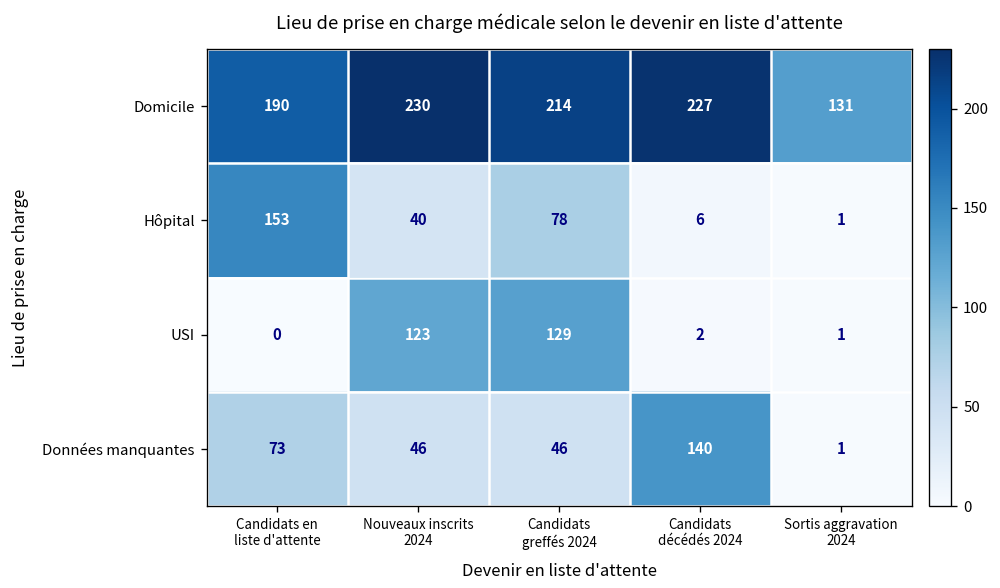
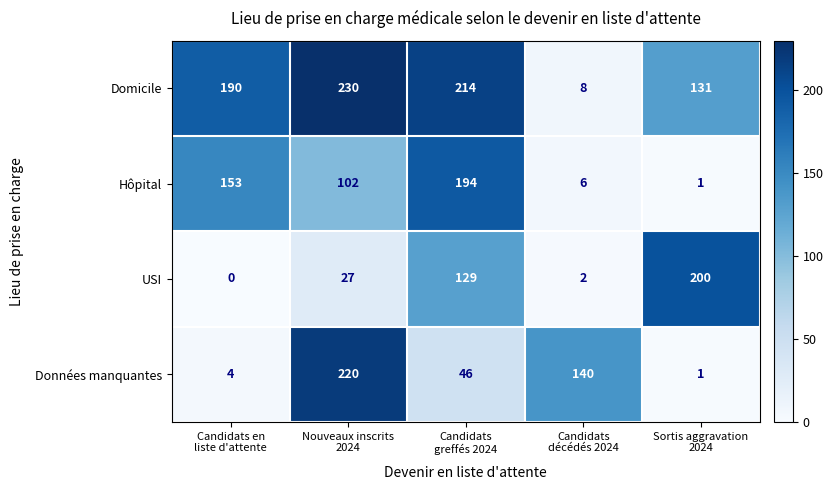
Domicile, Candidats décédés 2024: 227 -> 8
Hôpital, Nouveaux inscrits 2024: 40 -> 102
Hôpital, Candidats greffés 2024: 78 -> 194
USI, Nouveaux inscrits 2024: 123 -> 27
USI, Sortis aggravation 2024: 1 -> 200
Données manquantes, Candidats en liste d'attente: 73 -> 4
Données manquantes, Nouveaux inscrits 2024: 46 -> 220
